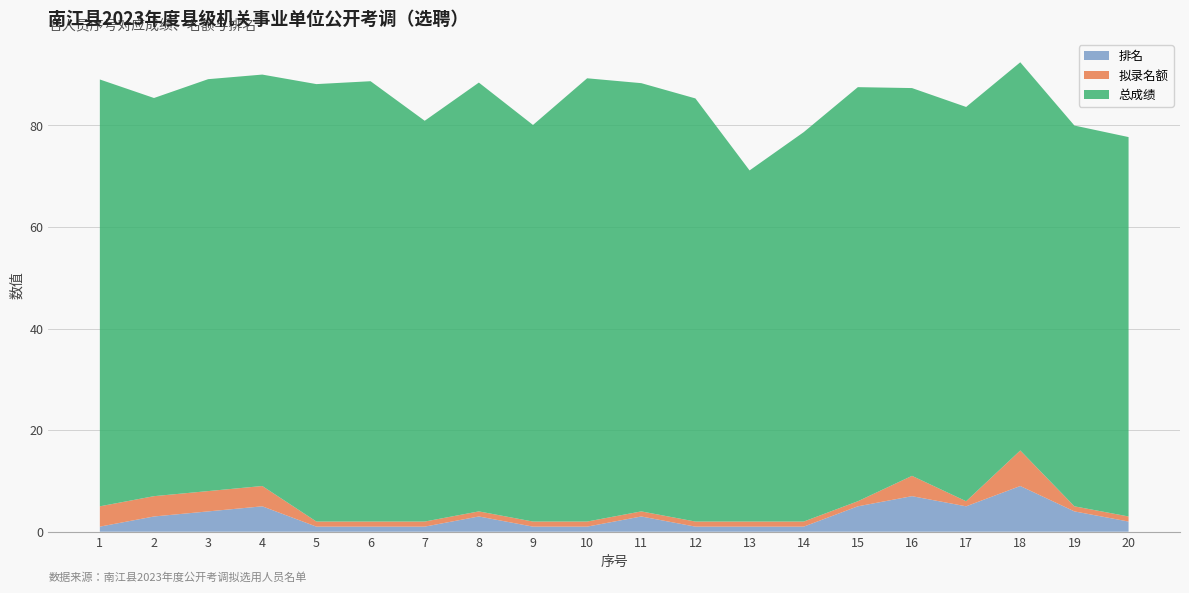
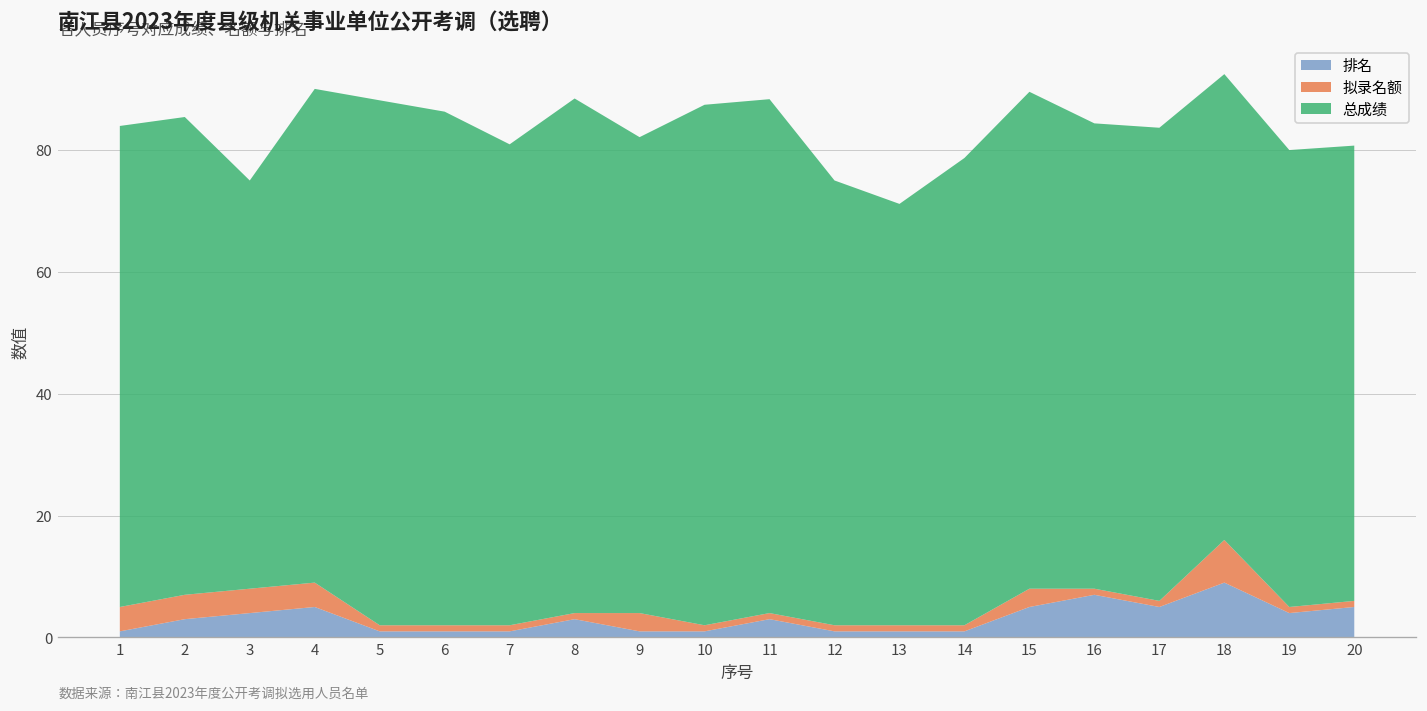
总成绩, 1: 84 -> 79
总成绩, 3: 81 -> 67
总成绩, 6: 87 -> 84
拟录名额, 9: 1 -> 3
总成绩, 10: 87 -> 85
总成绩, 12: 83 -> 73
拟录名额, 15: 1 -> 3
拟录名额, 16: 4 -> 1
排名, 20: 2 -> 5
